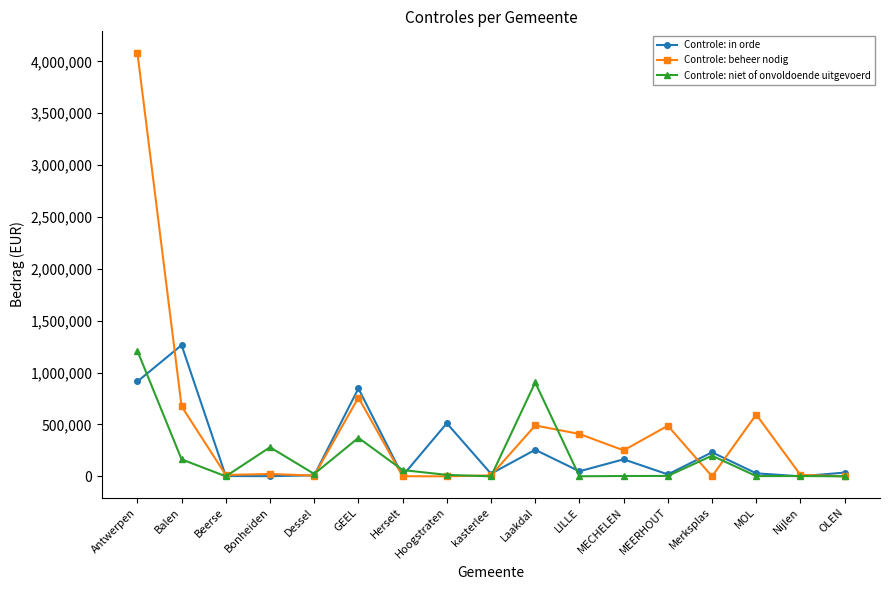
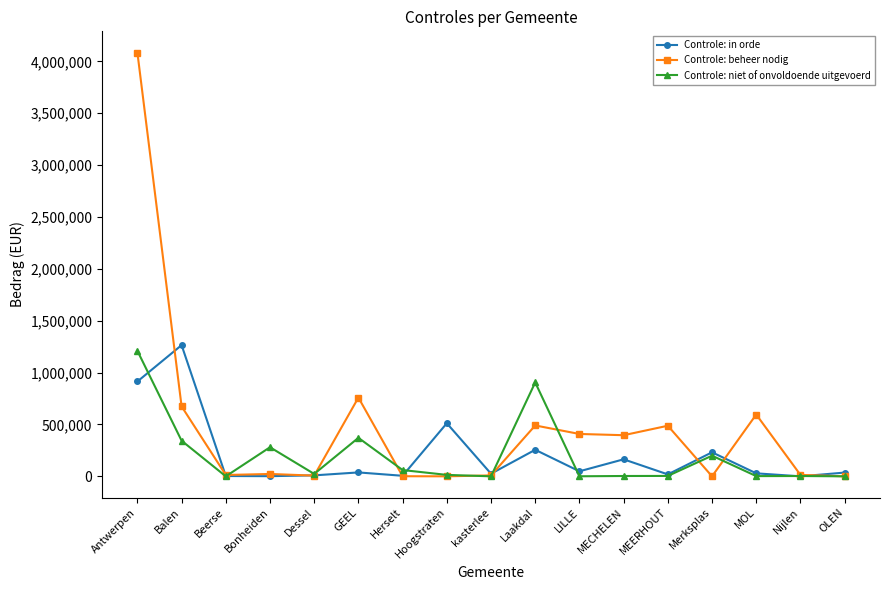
Controle: niet of onvoldoende uitgevoerd, Balen: 160,000 -> 340,000
Controle: in orde, GEEL: 850,000 -> 40,000
Controle: beheer nodig, MECHELEN: 250,000 -> 400,000
